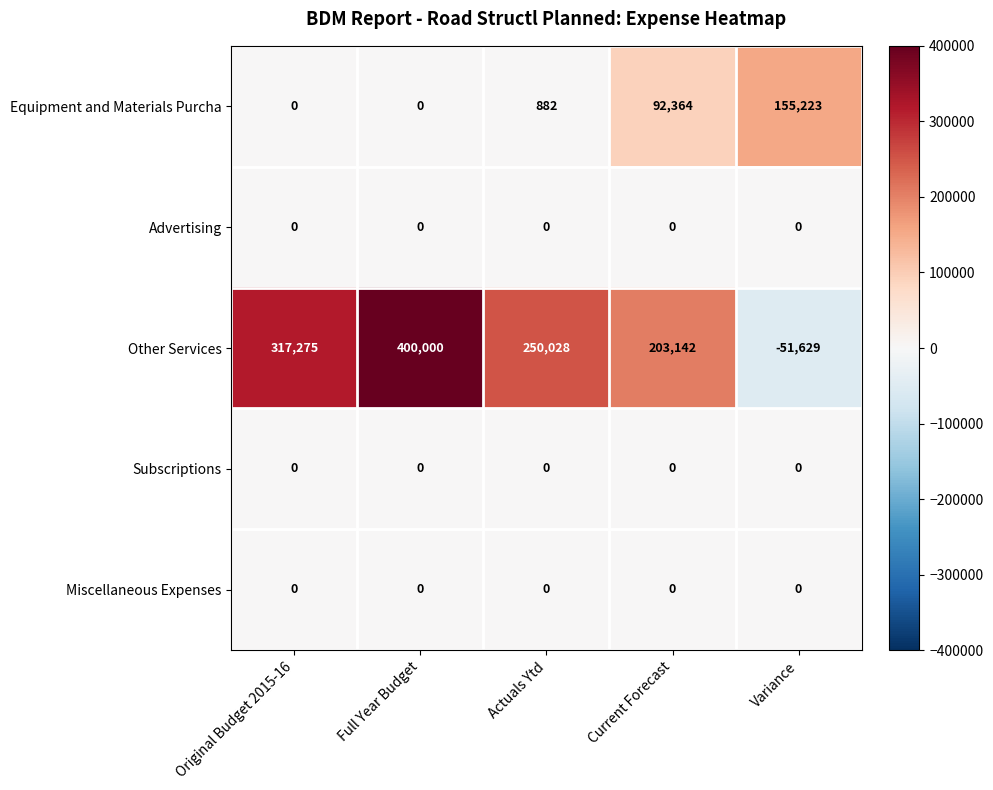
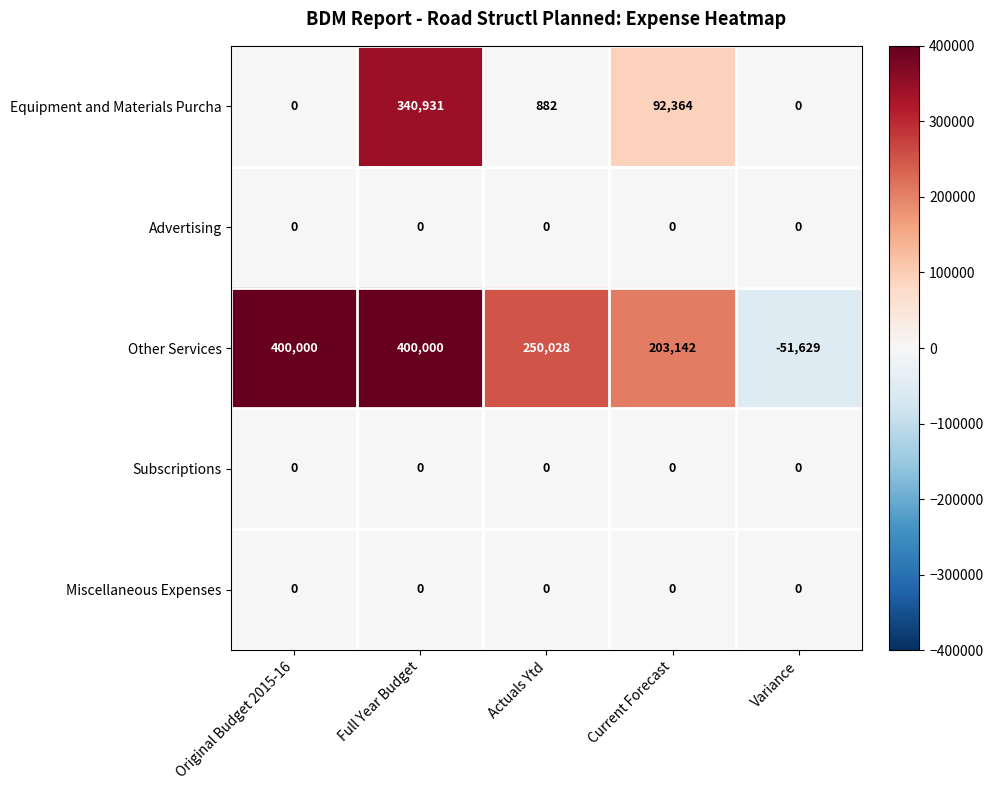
Equipment and Materials Purcha, Full Year Budget: 0 -> 340,931
Equipment and Materials Purcha, Variance: 155,223 -> 0
Other Services, Original Budget 2015-16: 317,275 -> 400,000
